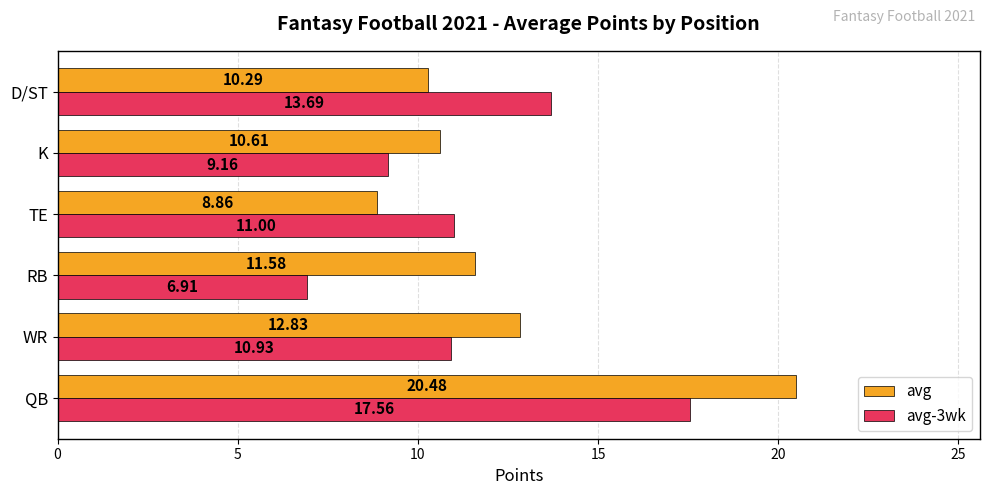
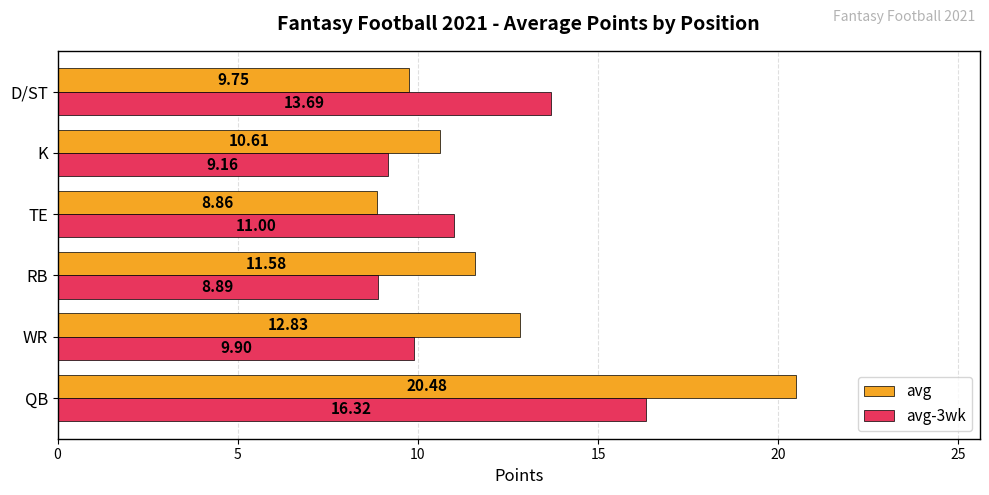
avg, D/ST: 10.29 -> 9.75
avg-3wk, RB: 6.91 -> 8.89
avg-3wk, WR: 10.93 -> 9.90
avg-3wk, QB: 17.56 -> 16.32
